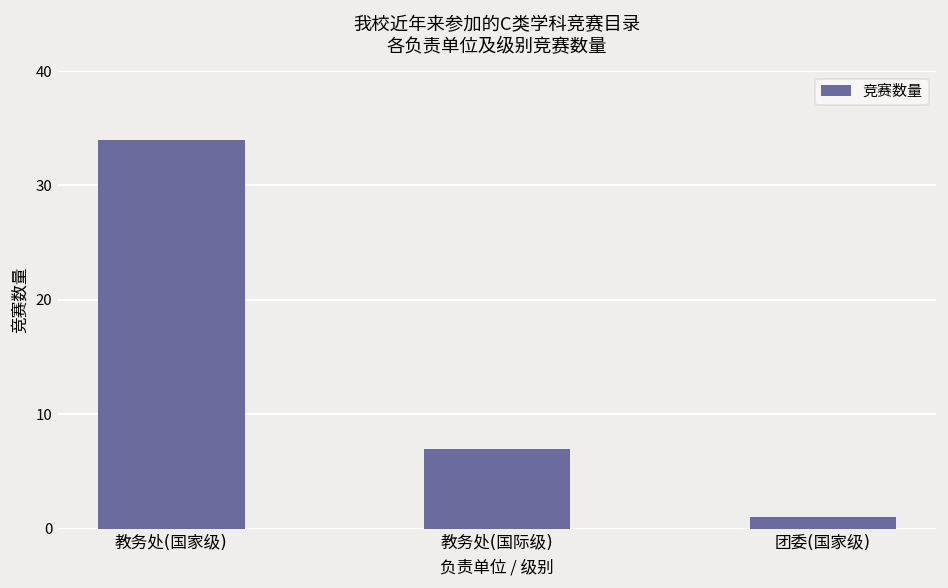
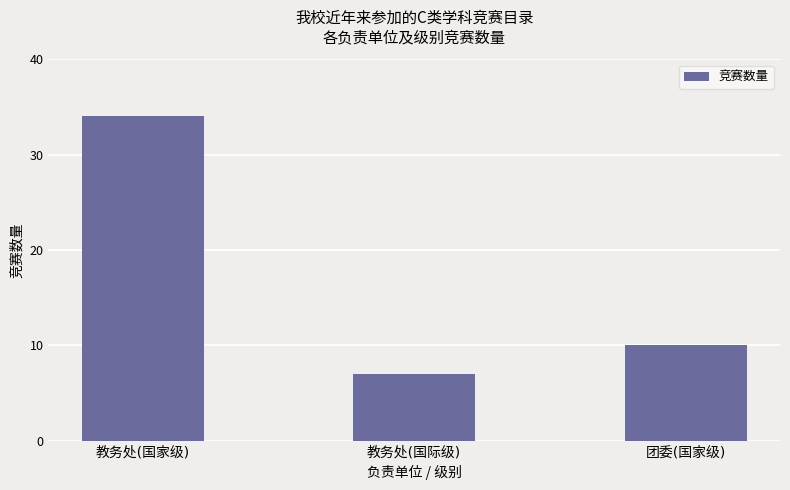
团委(国家级): 1 -> 10
